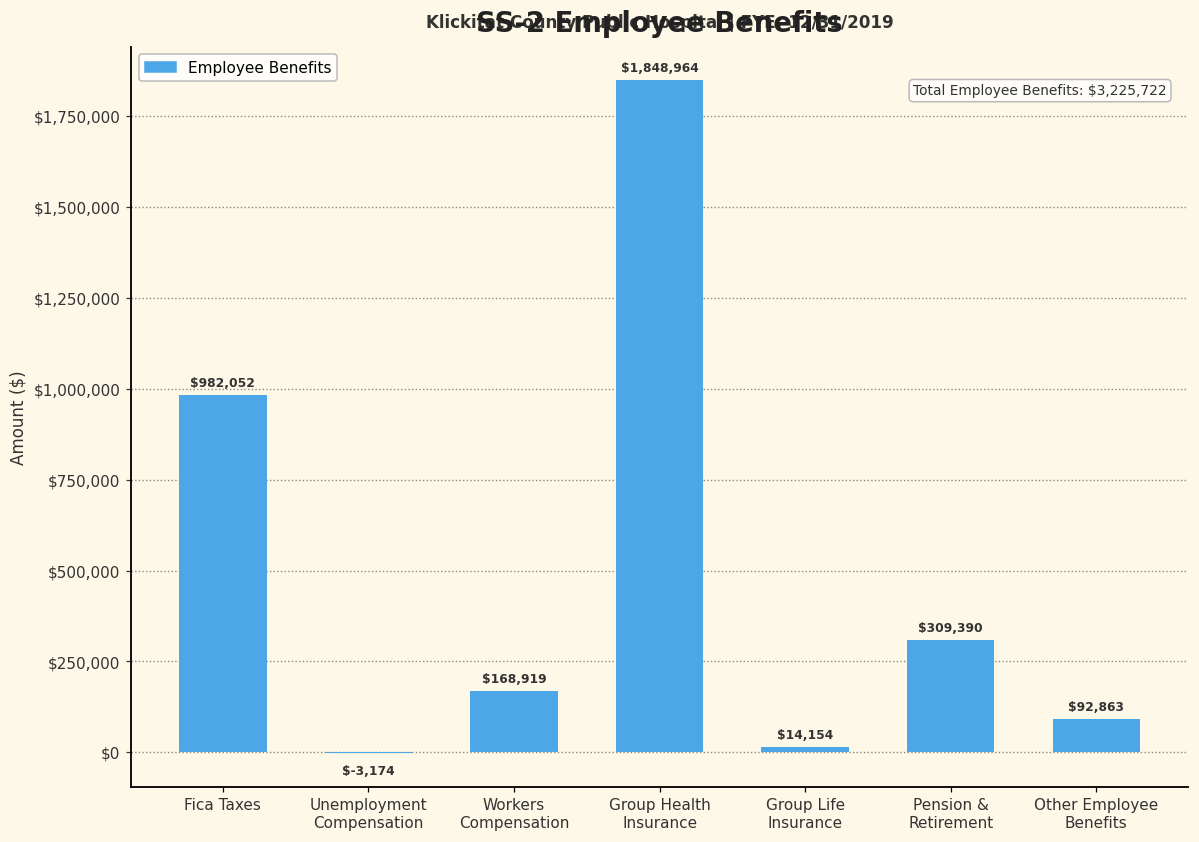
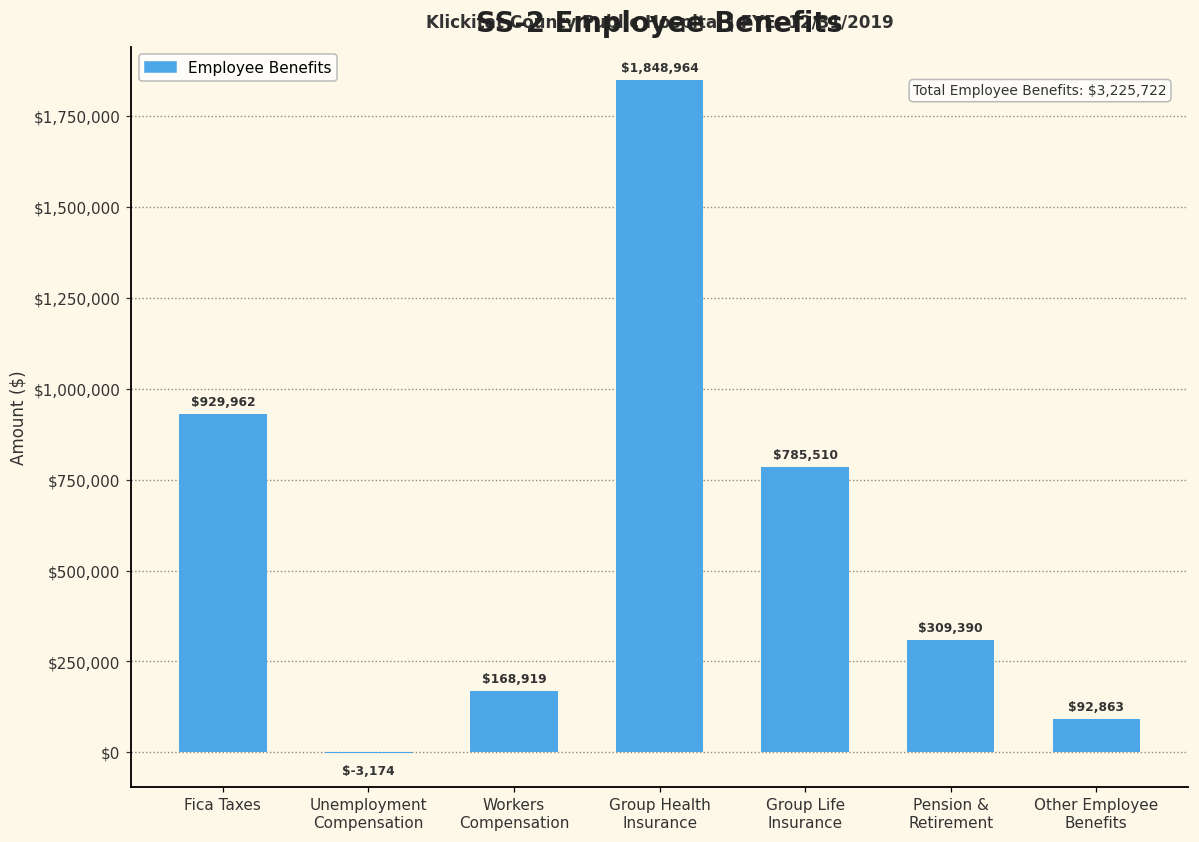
Fica Taxes: $982,052 -> $929,962
Group Life Insurance: $14,154 -> $785,510
